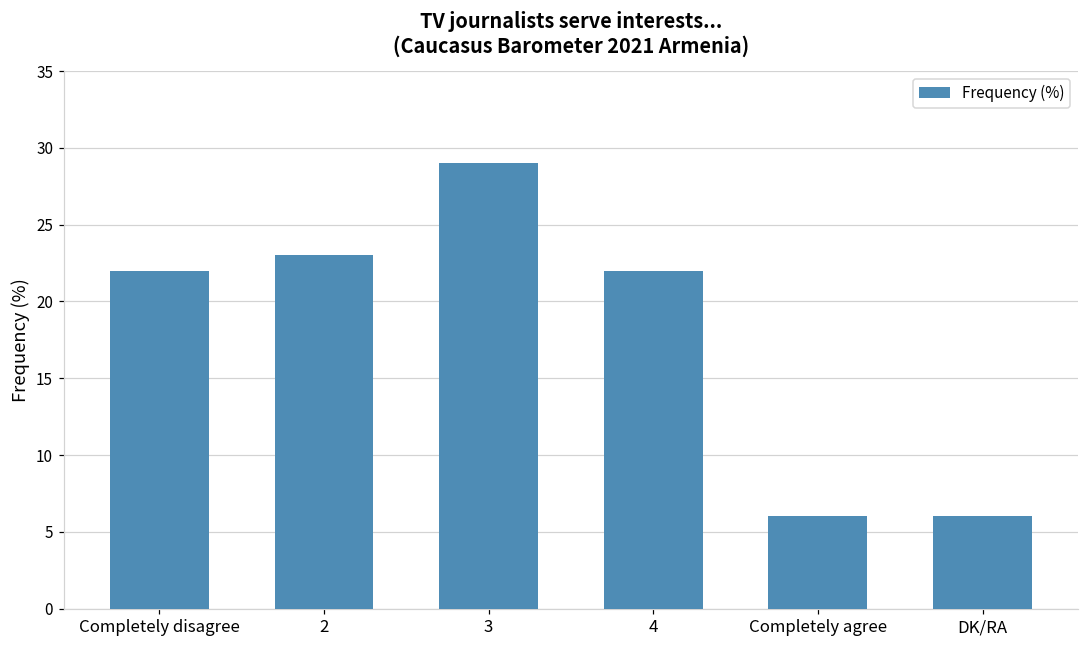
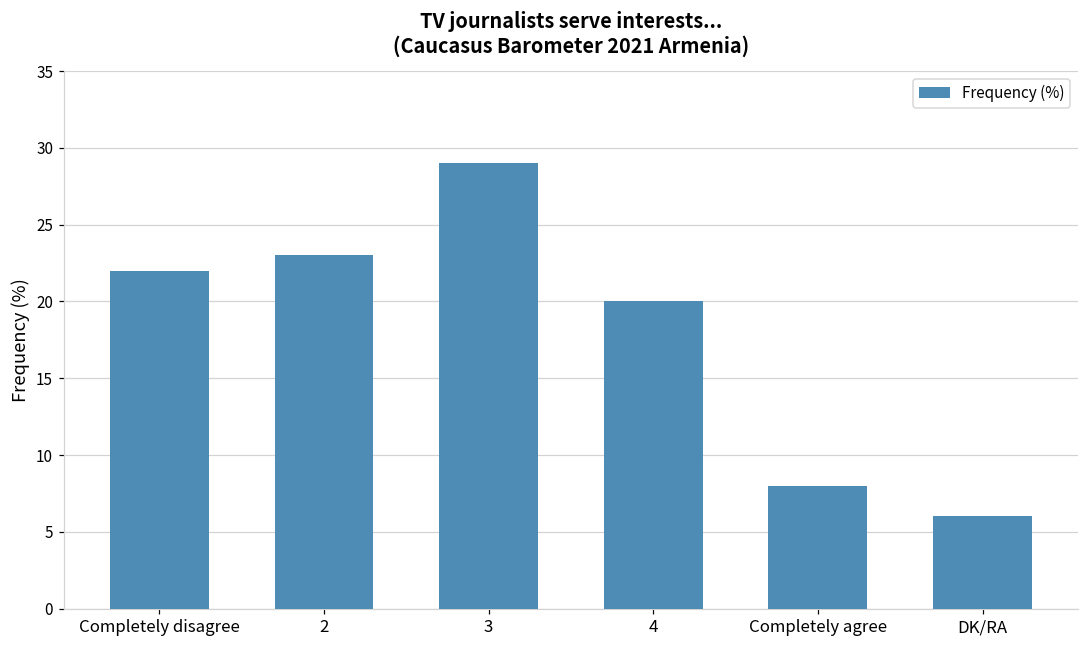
4: 22 -> 20
Completely agree: 6 -> 8
